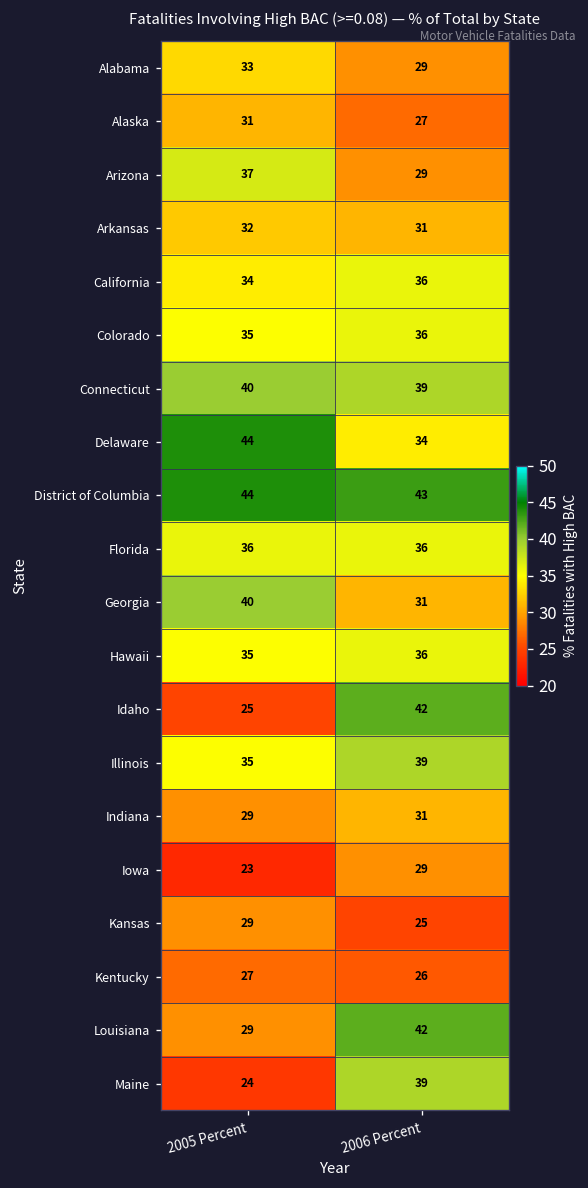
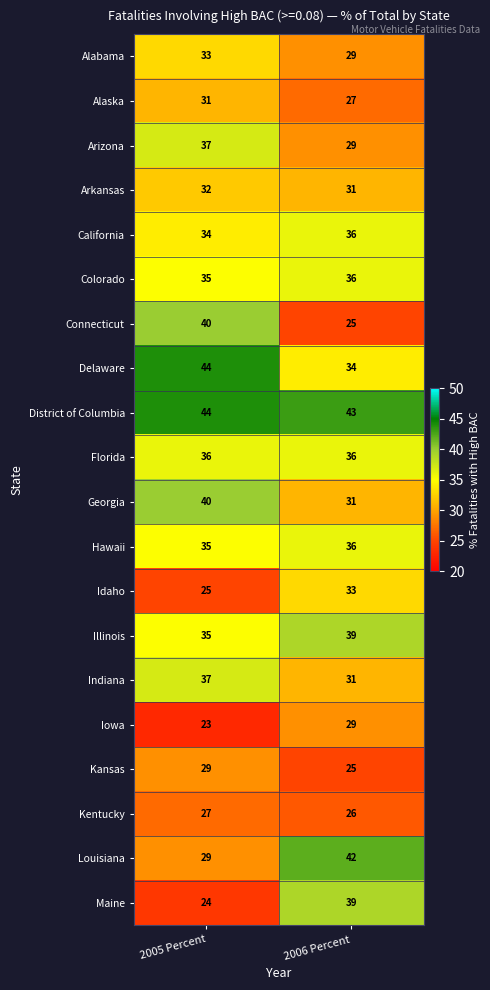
Connecticut, 2006 Percent: 39 -> 25
Idaho, 2006 Percent: 42 -> 33
Indiana, 2005 Percent: 29 -> 37
